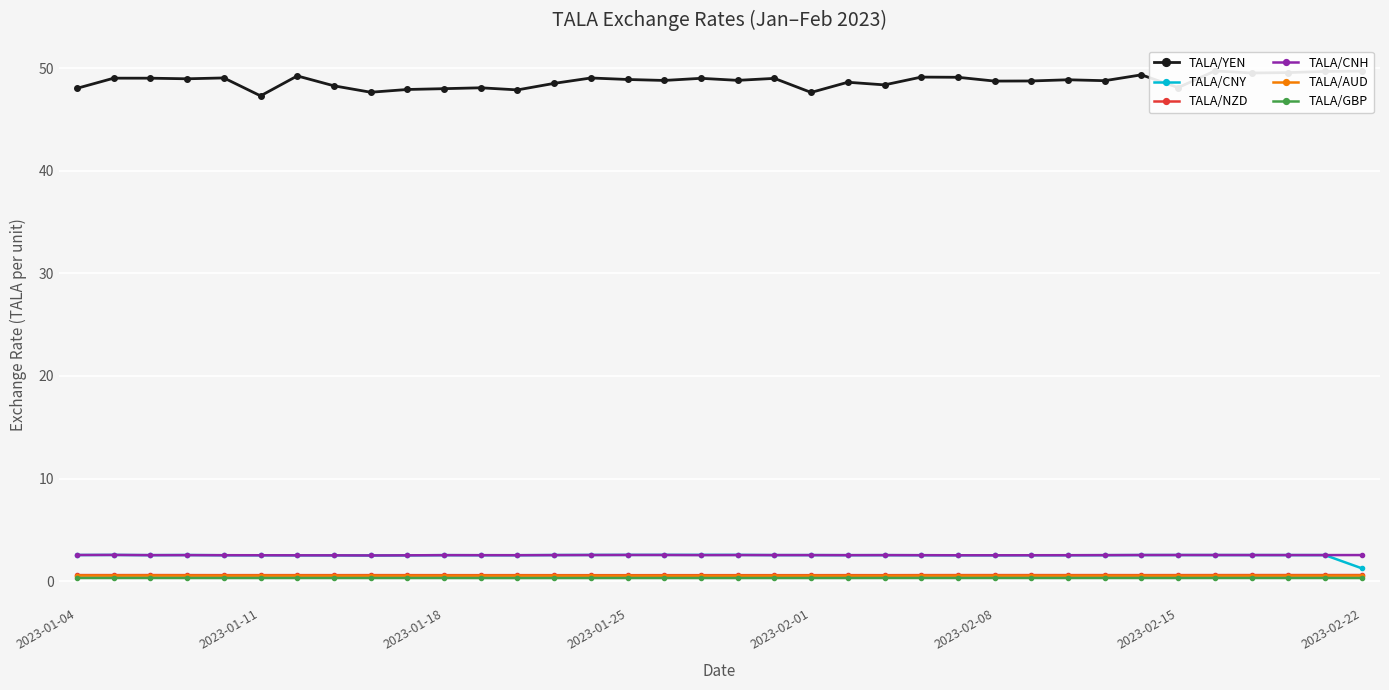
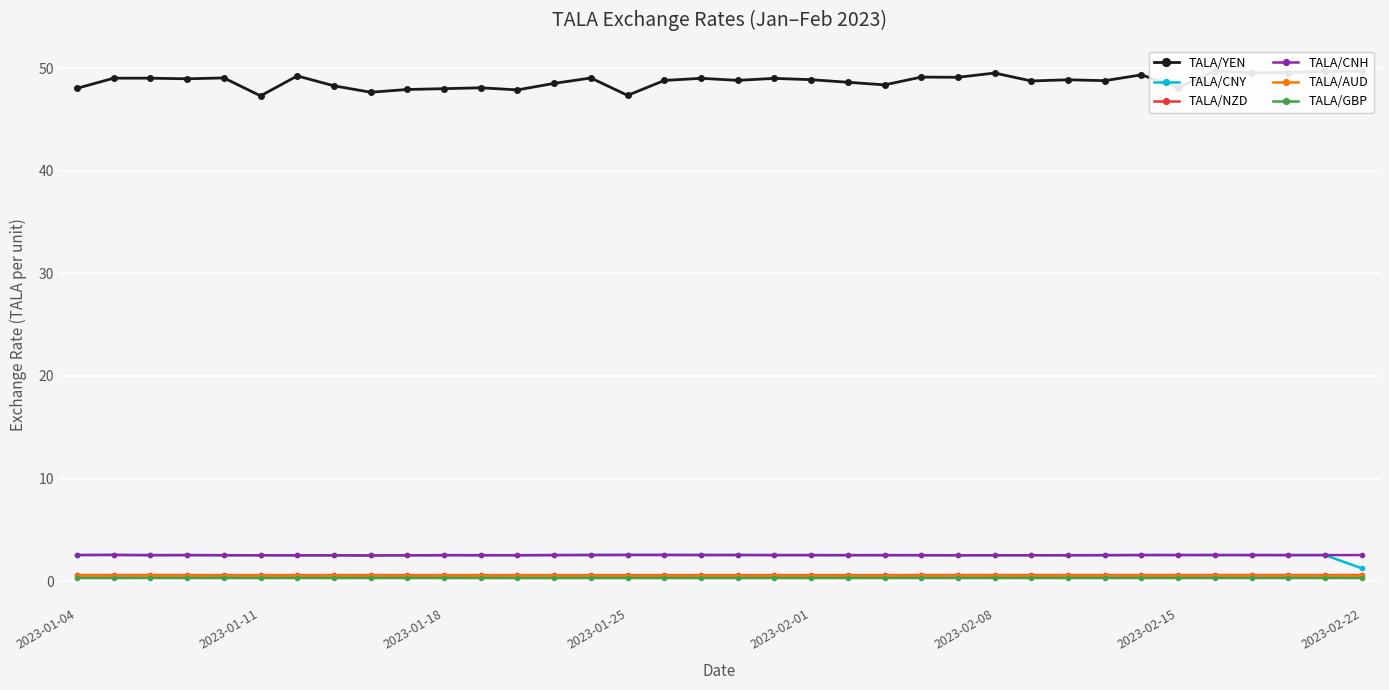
TALA/YEN, 2023-01-25: 48.9 -> 47.3
TALA/YEN, 2023-02-01: 47.6 -> 48.9
TALA/YEN, 2023-02-08: 48.7 -> 49.5
